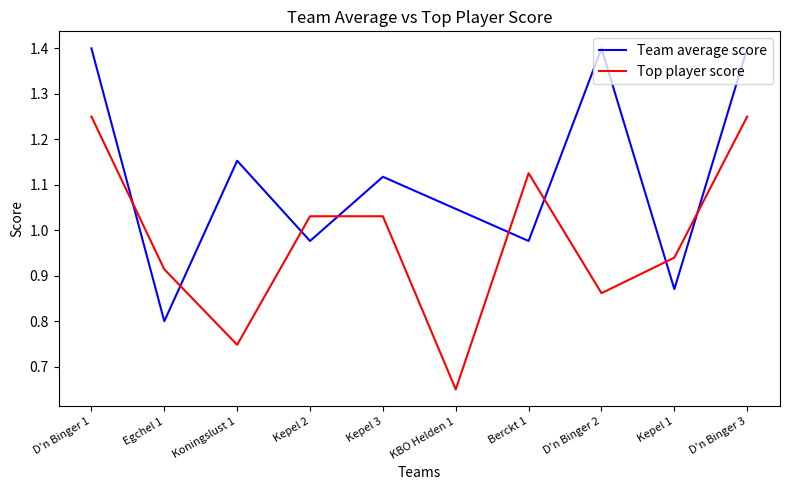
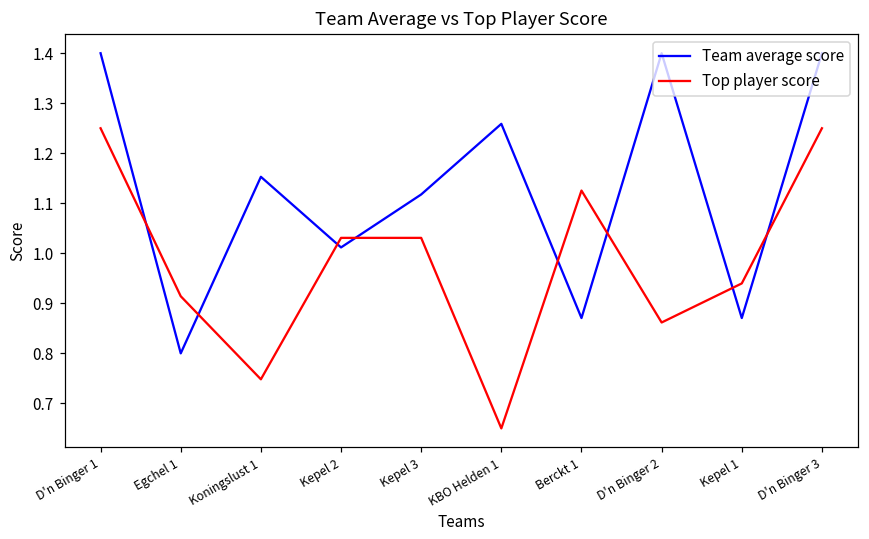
Team average score, Kepel 2: 0.98 -> 1.01
Team average score, KBO Helden 1: 1.05 -> 1.26
Team average score, Berckt 1: 0.98 -> 0.87
